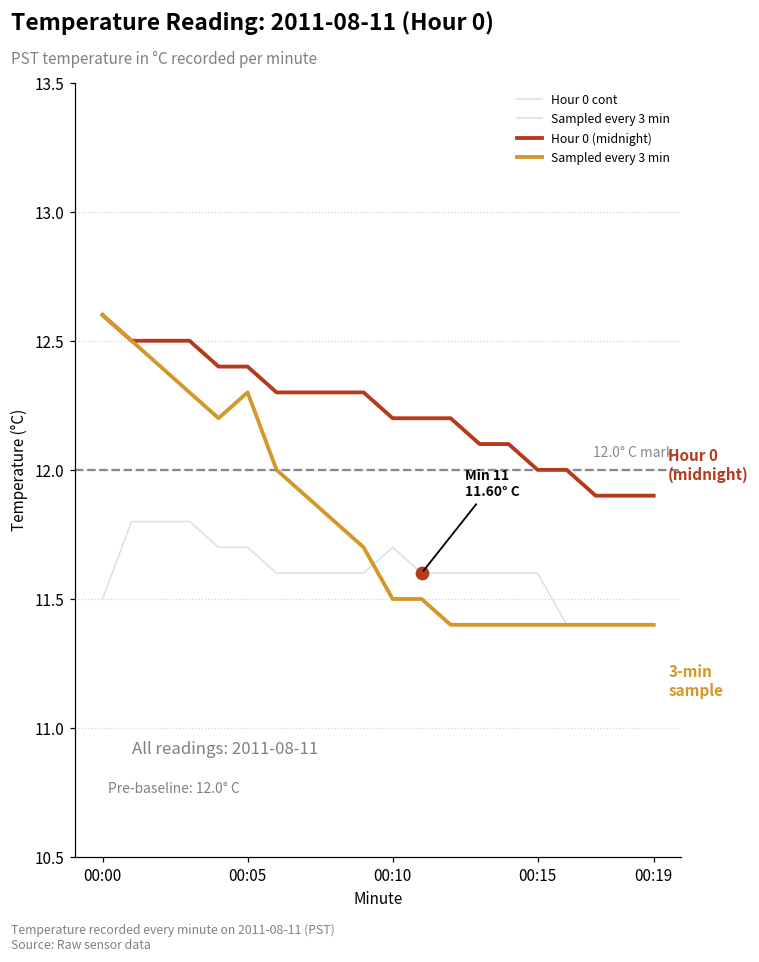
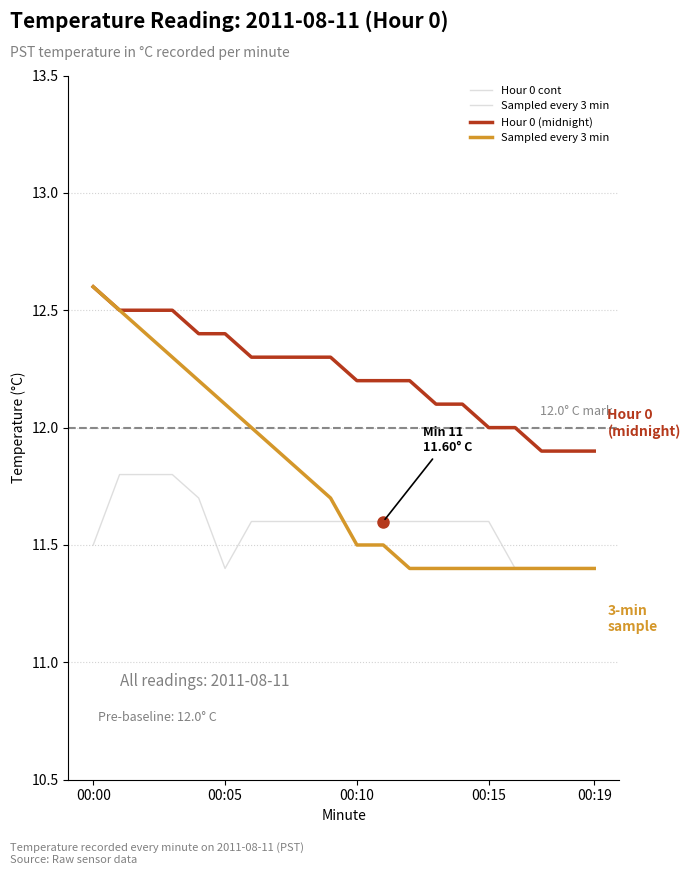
Hour 0 cont, 00:05: 11.7 -> 11.4
Sampled every 3 min, 00:05: 12.3 -> 12.1
Hour 0 cont, 00:10: 11.7 -> 11.6
